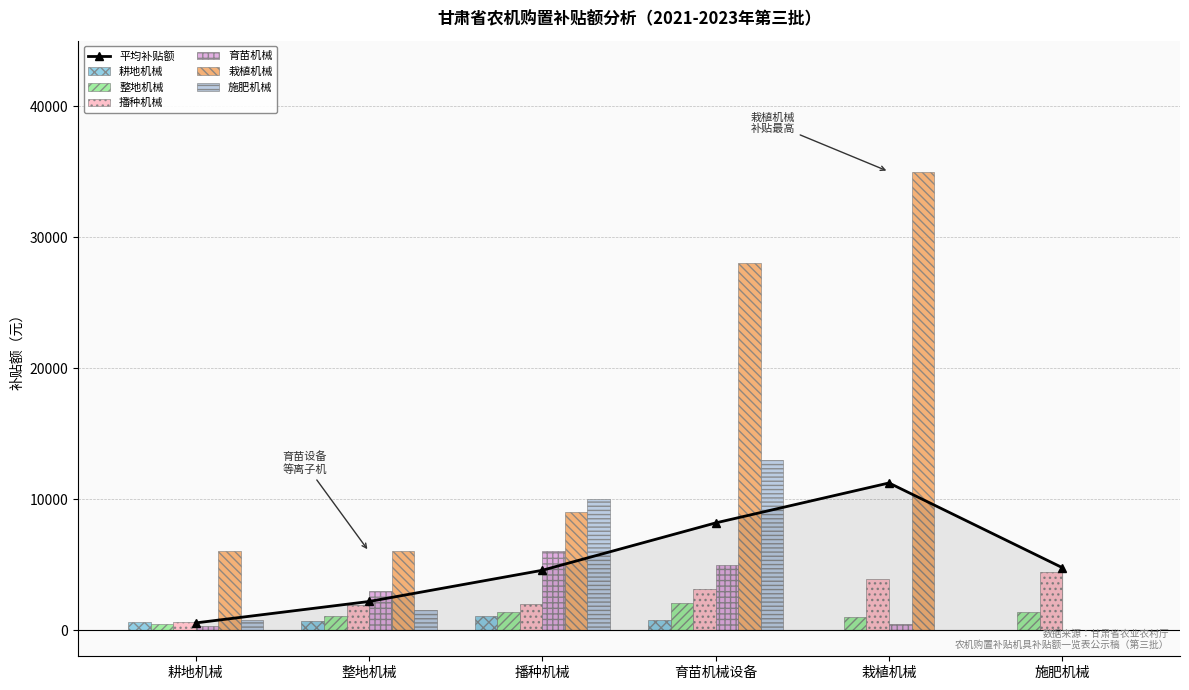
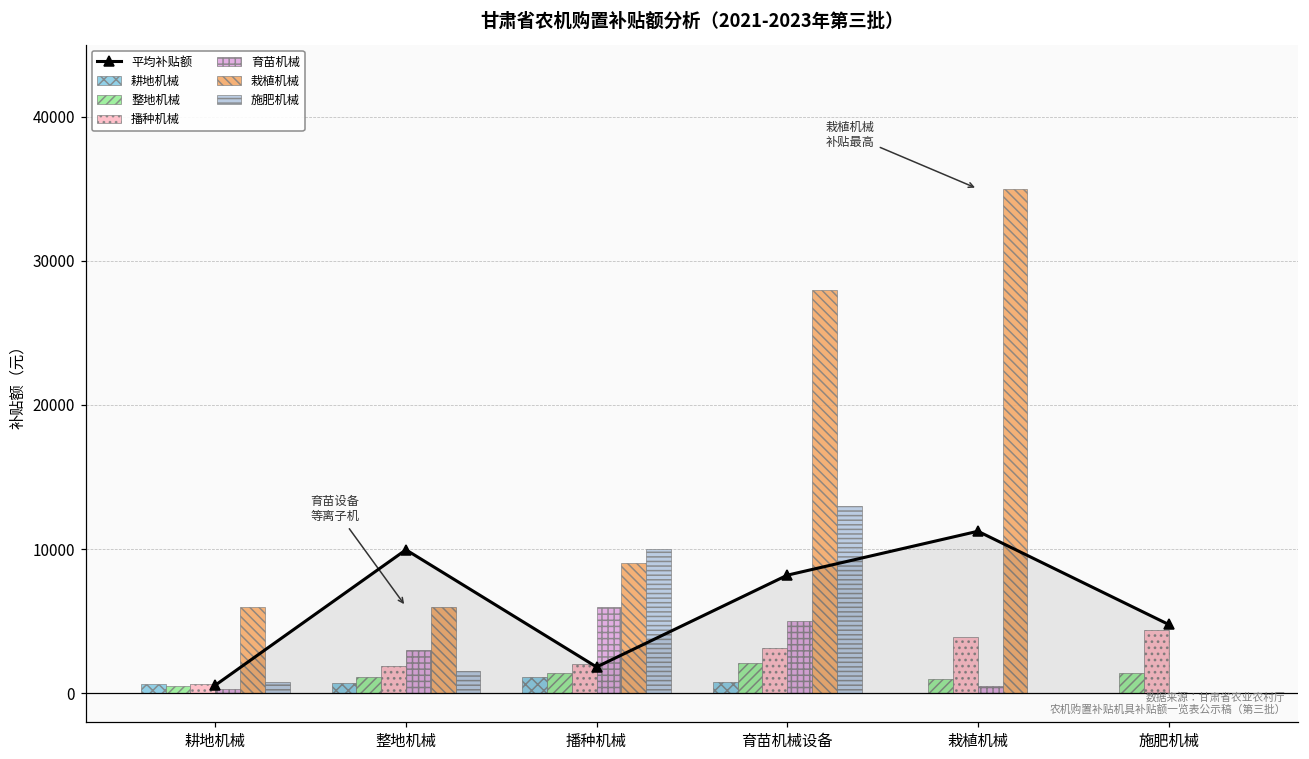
平均补贴额, 整地机械: 2200 -> 9900
平均补贴额, 播种机械: 4600 -> 1800
